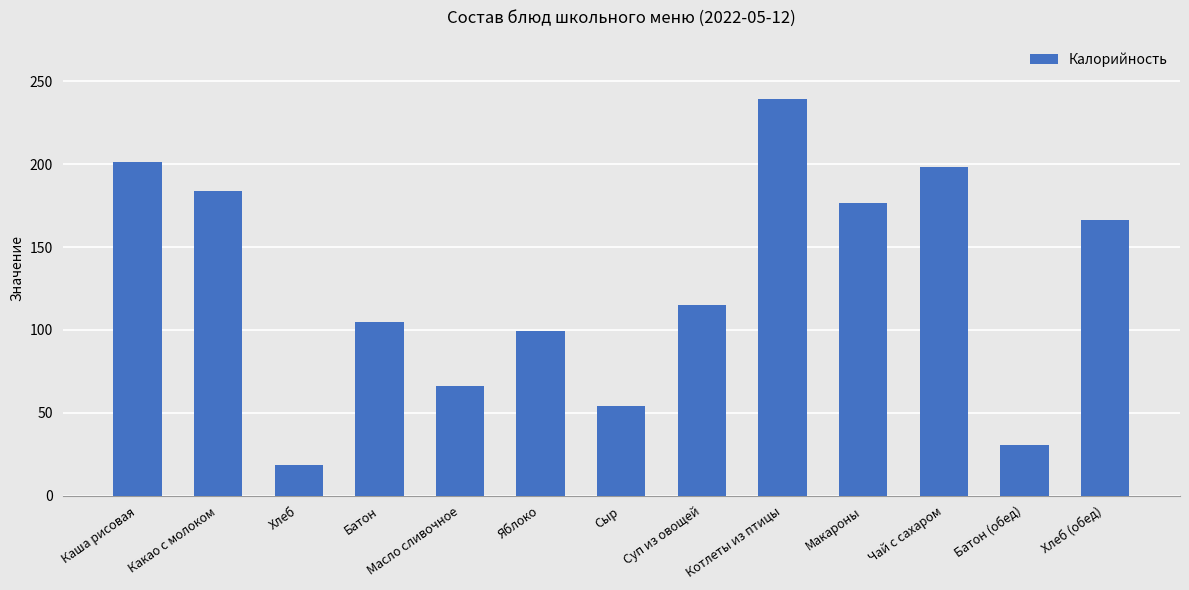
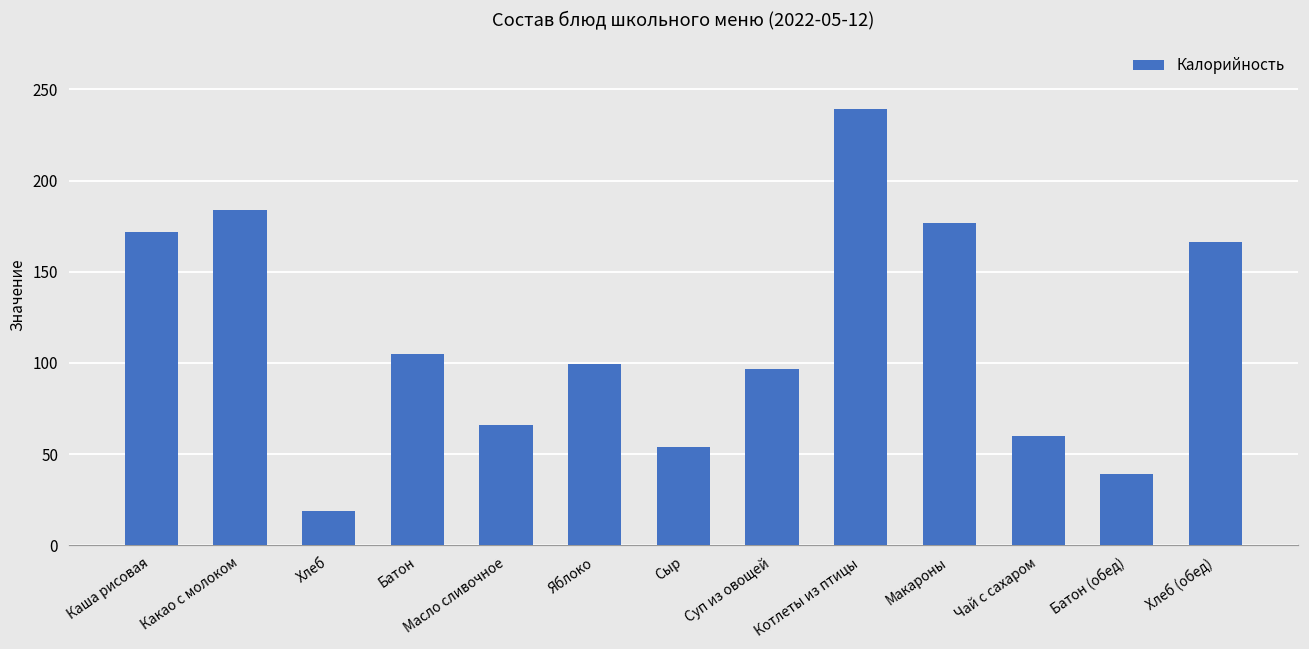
Каша рисовая: 201 -> 172
Суп из овощей: 115 -> 97
Чай с сахаром: 198 -> 60
Батон (обед): 31 -> 39
